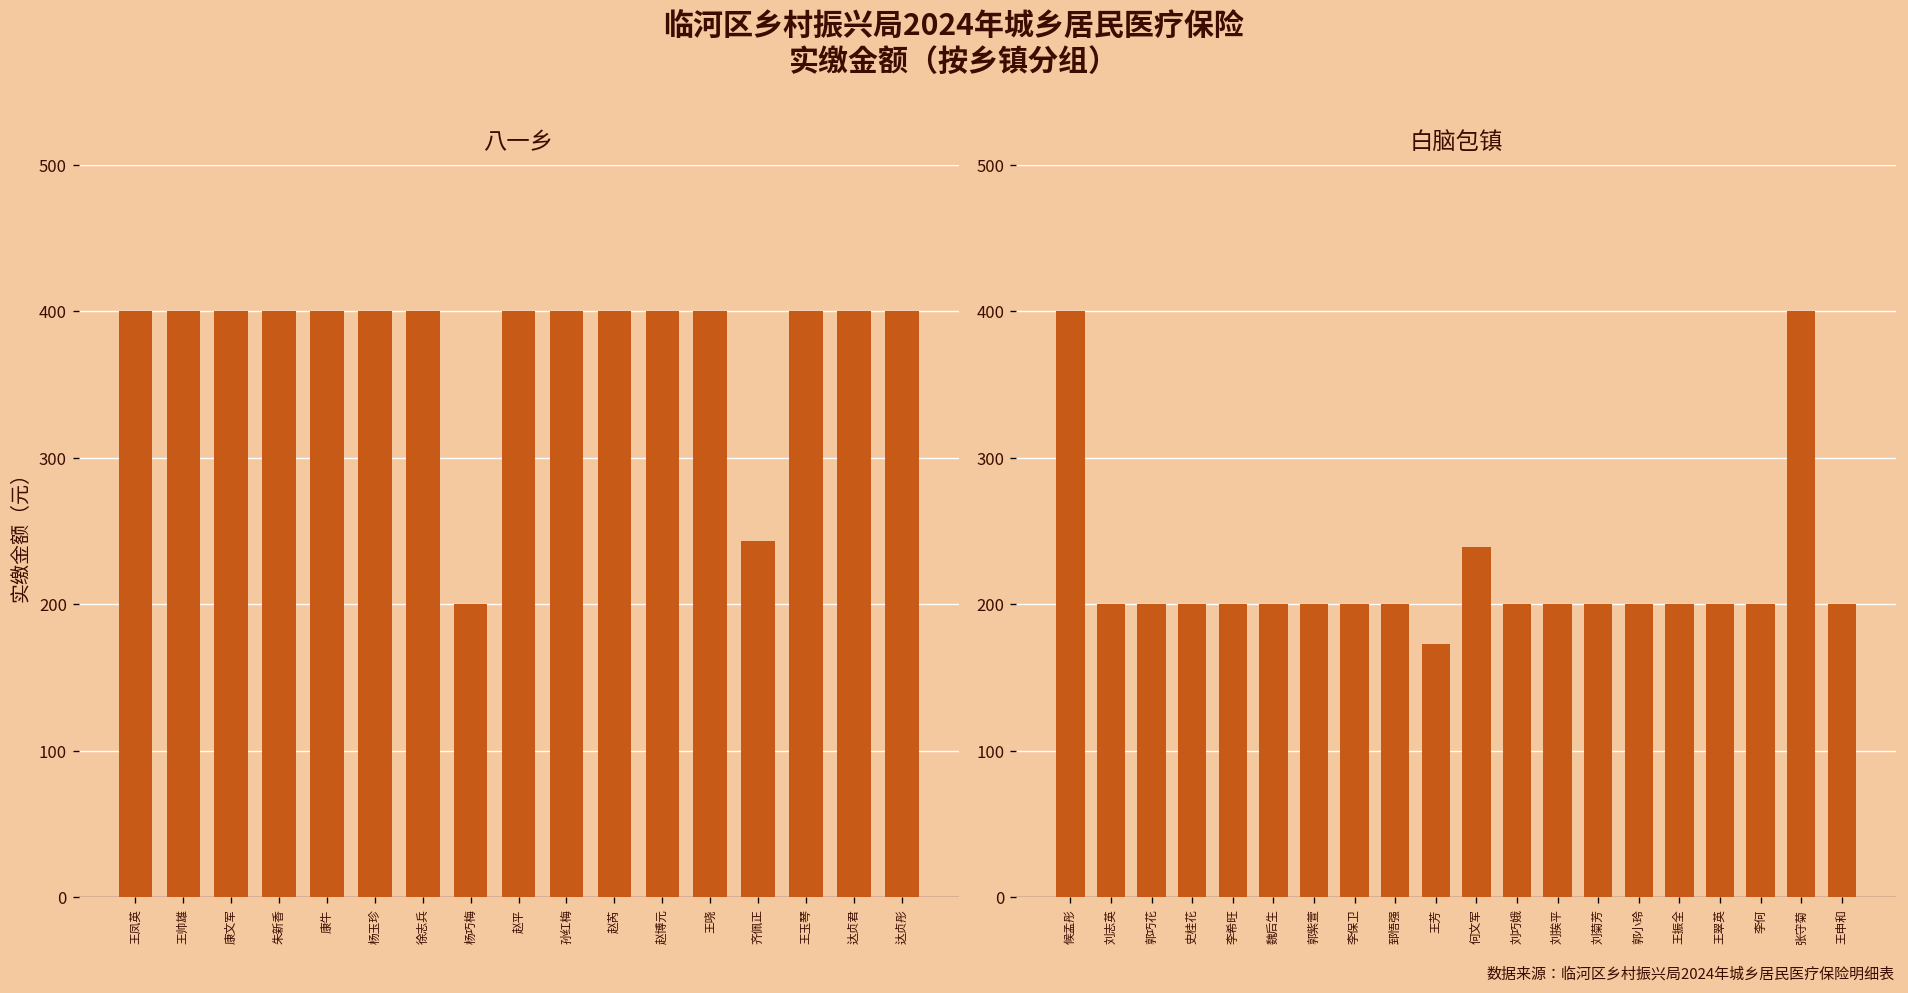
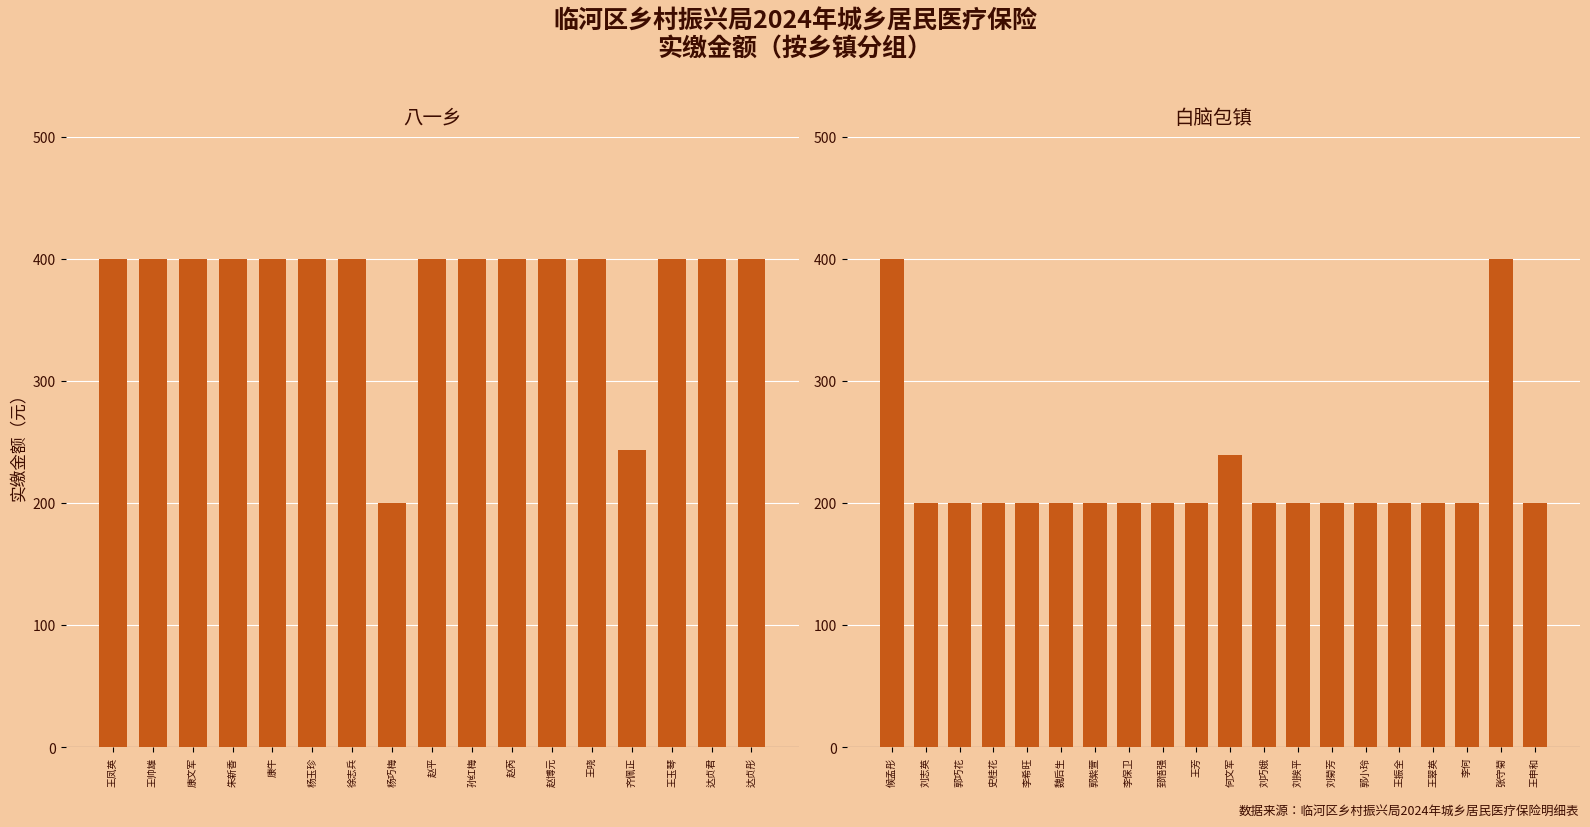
白脑包镇, 王芳: 173 -> 200
